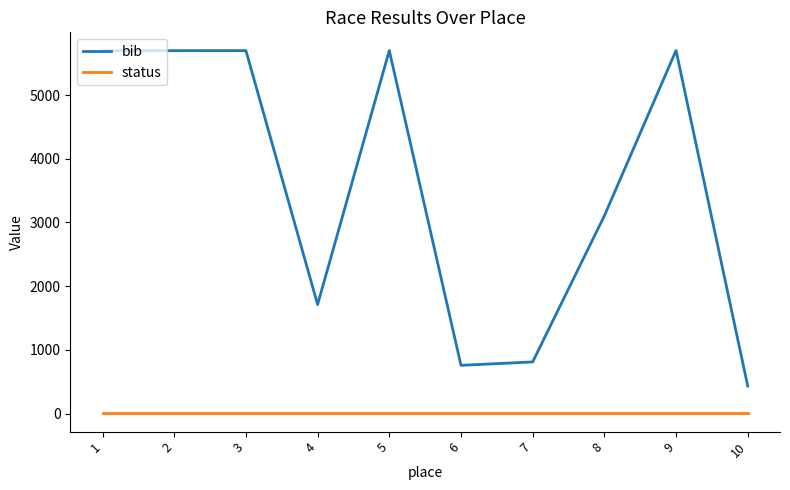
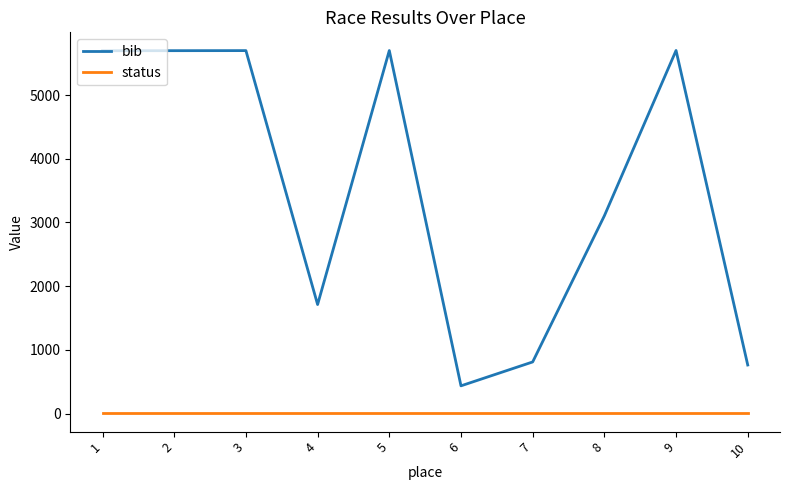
bib, 6: 800 -> 400
bib, 10: 400 -> 800
